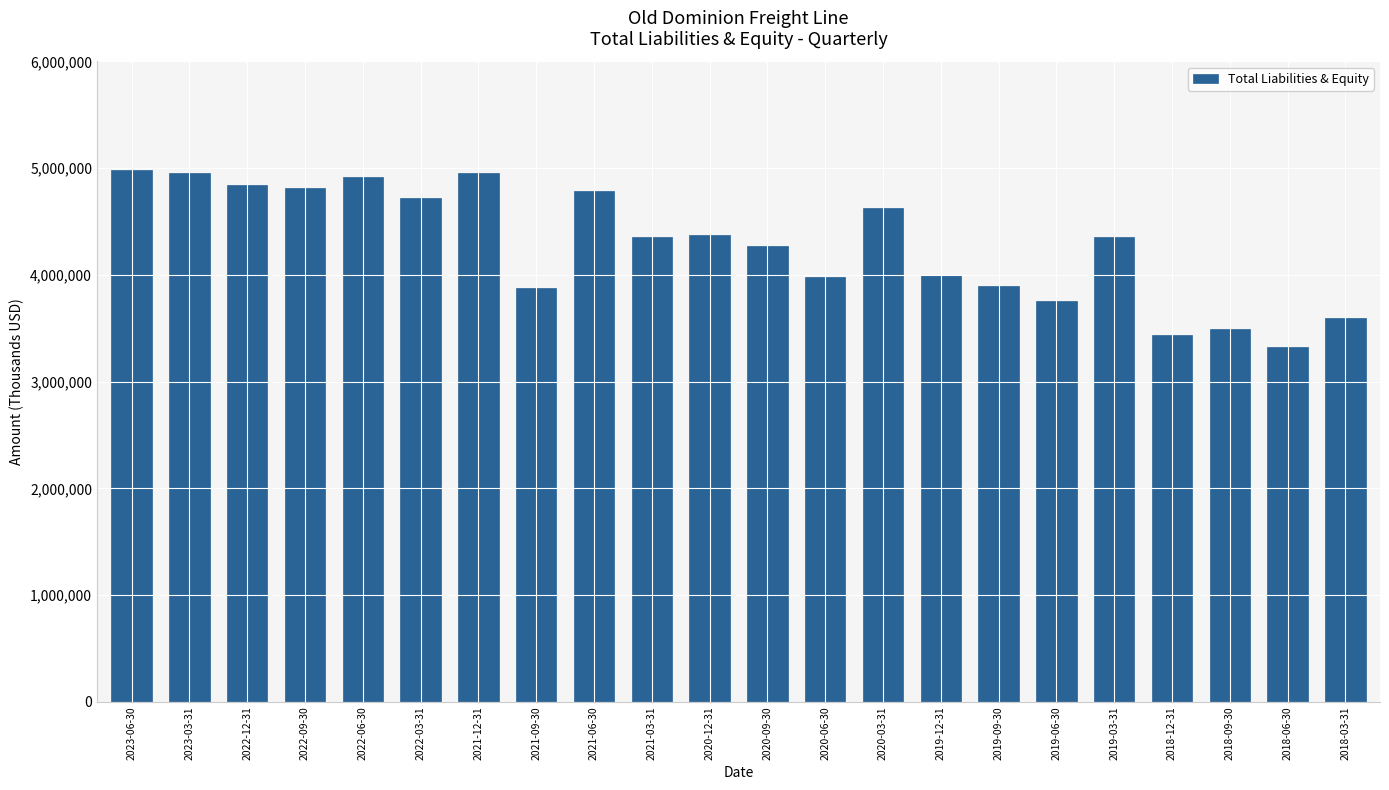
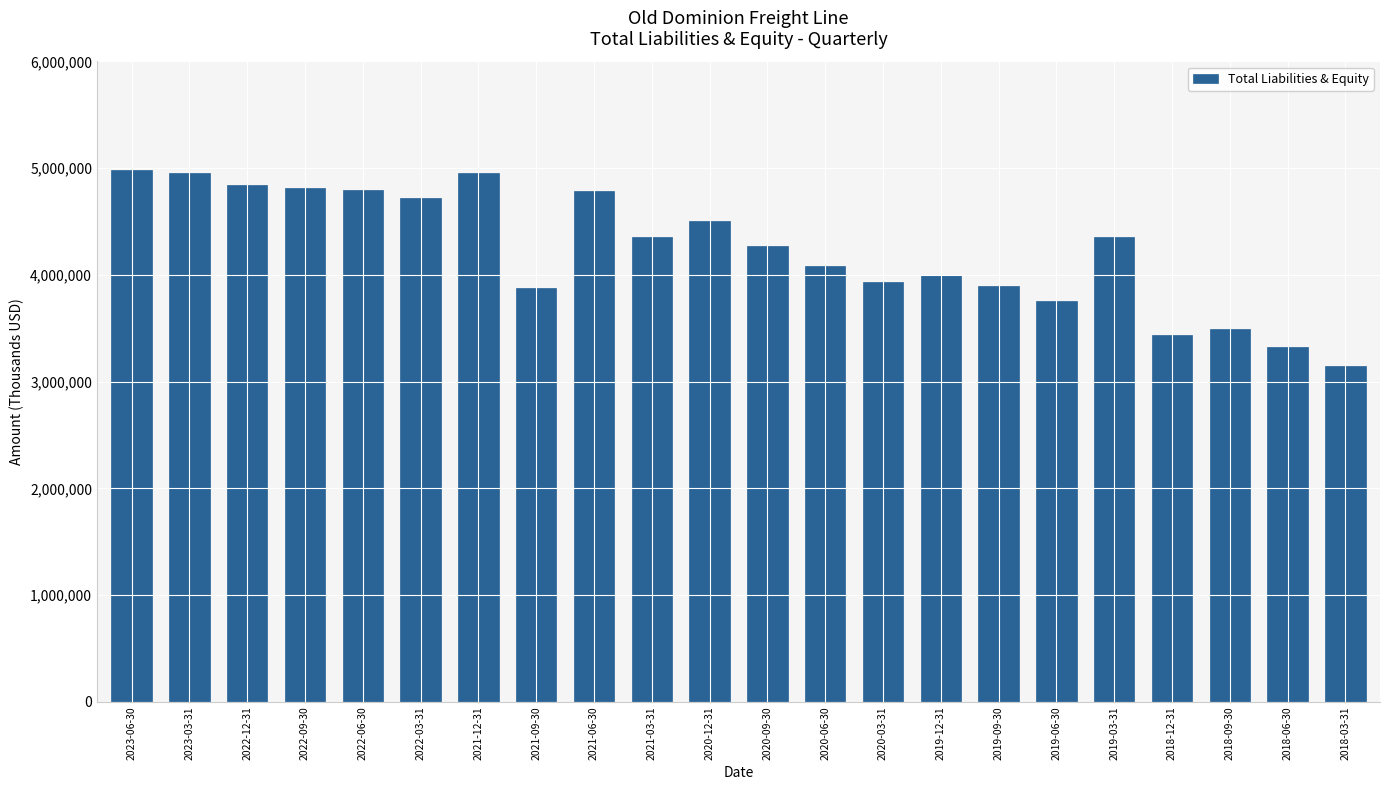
2022-06-30: 4,920,000 -> 4,790,000
2020-12-31: 4,370,000 -> 4,500,000
2020-06-30: 3,980,000 -> 4,080,000
2020-03-31: 4,630,000 -> 3,930,000
2018-03-31: 3,600,000 -> 3,140,000
